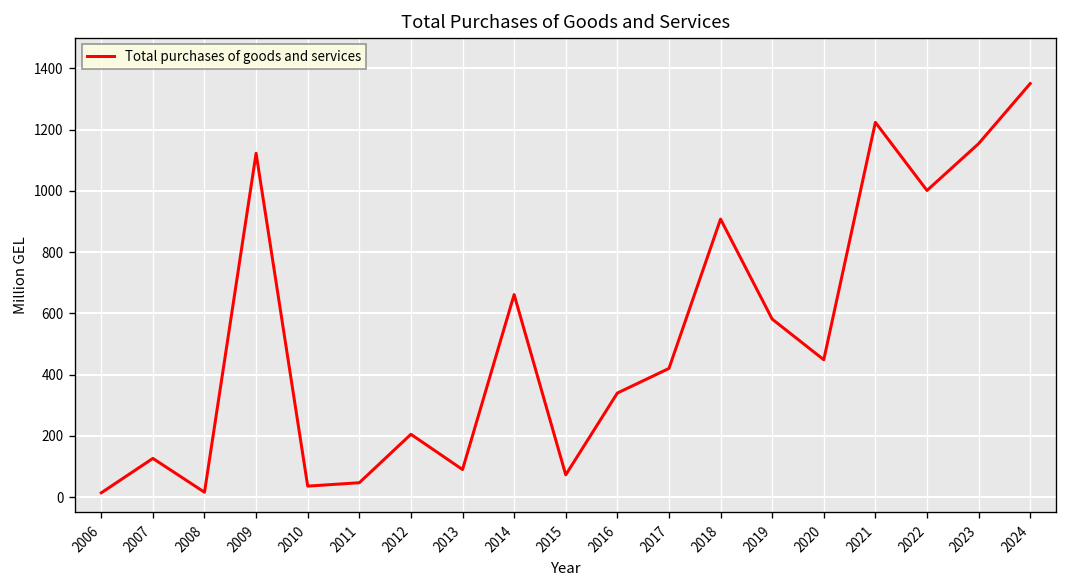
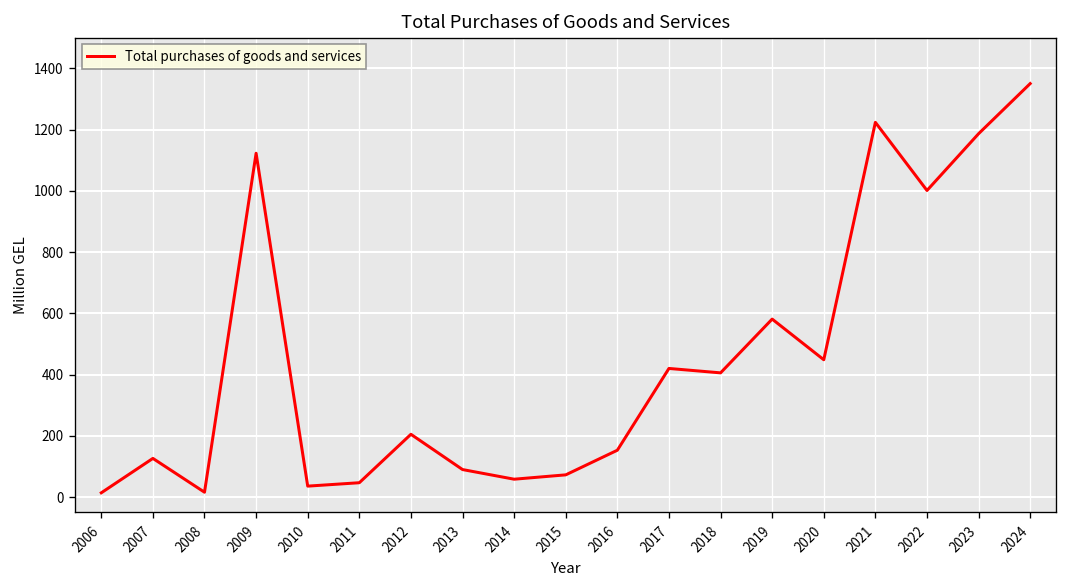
2014: 660 -> 60
2016: 340 -> 150
2018: 910 -> 410
2023: 1150 -> 1190
